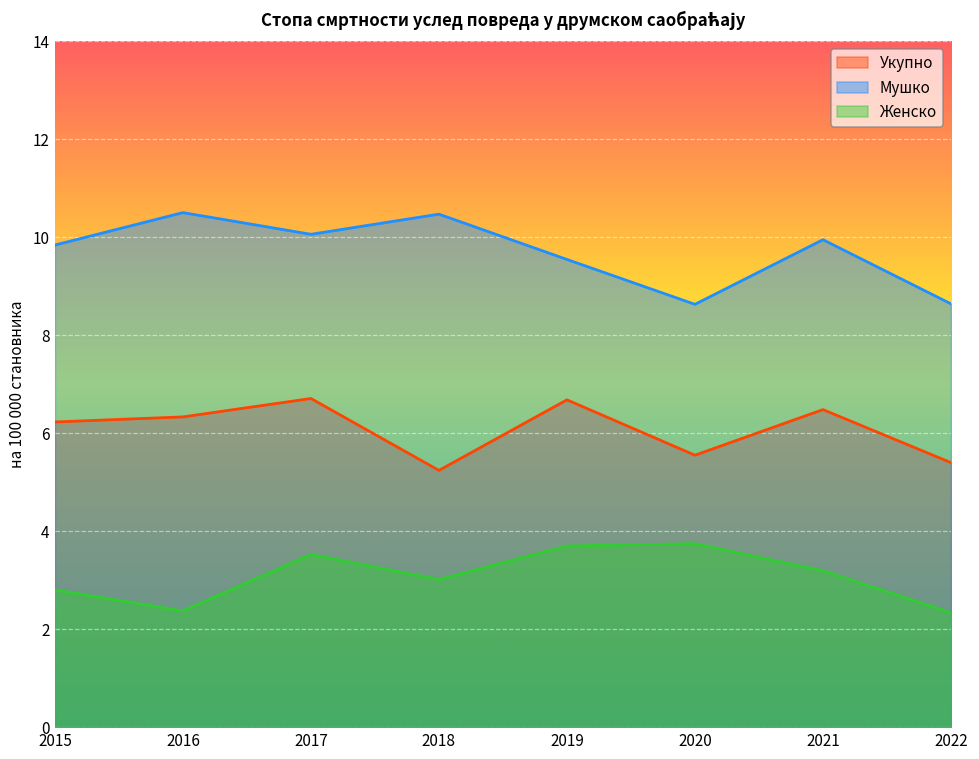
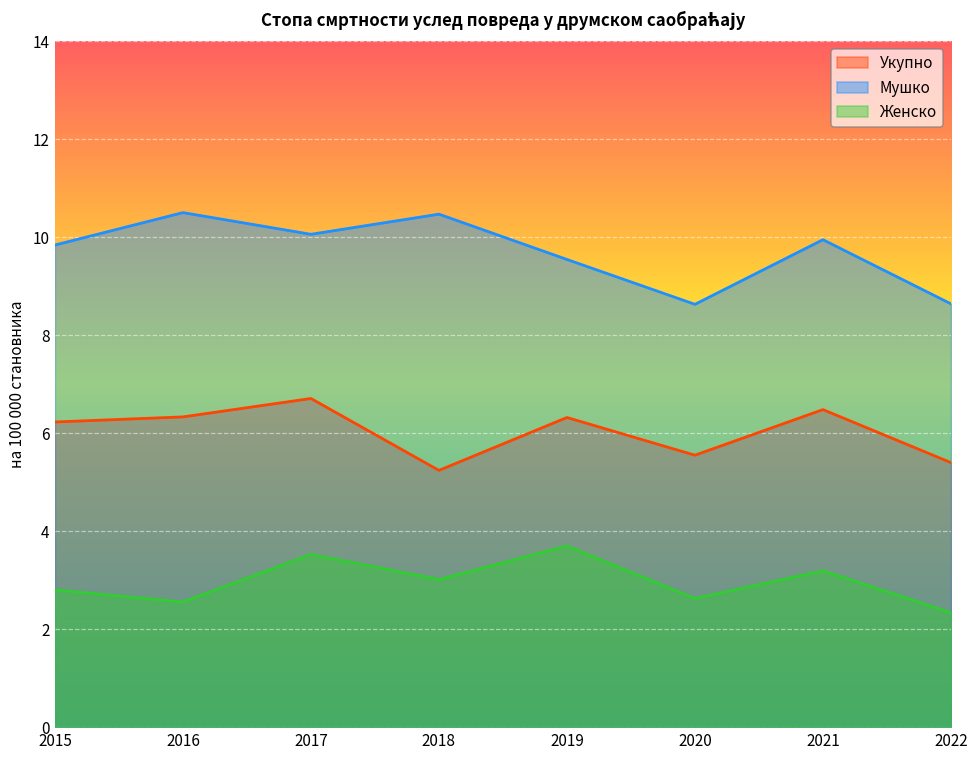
Женско, 2016: 2.4 -> 2.6
Укупно, 2019: 6.7 -> 6.3
Женско, 2020: 3.7 -> 2.6
